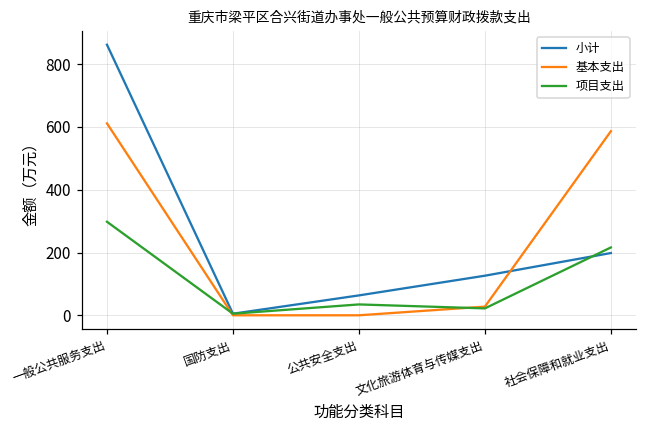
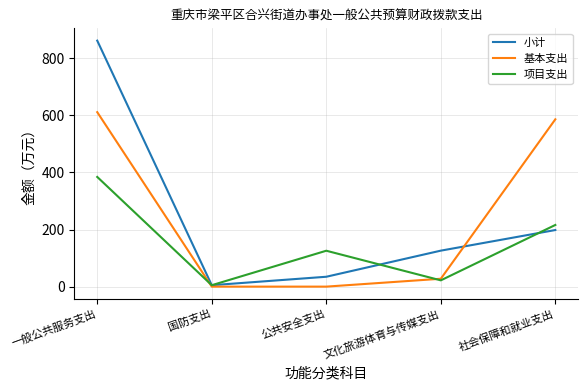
项目支出, 一般公共服务支出: 300 -> 380
小计, 公共安全支出: 60 -> 30
项目支出, 公共安全支出: 30 -> 130
